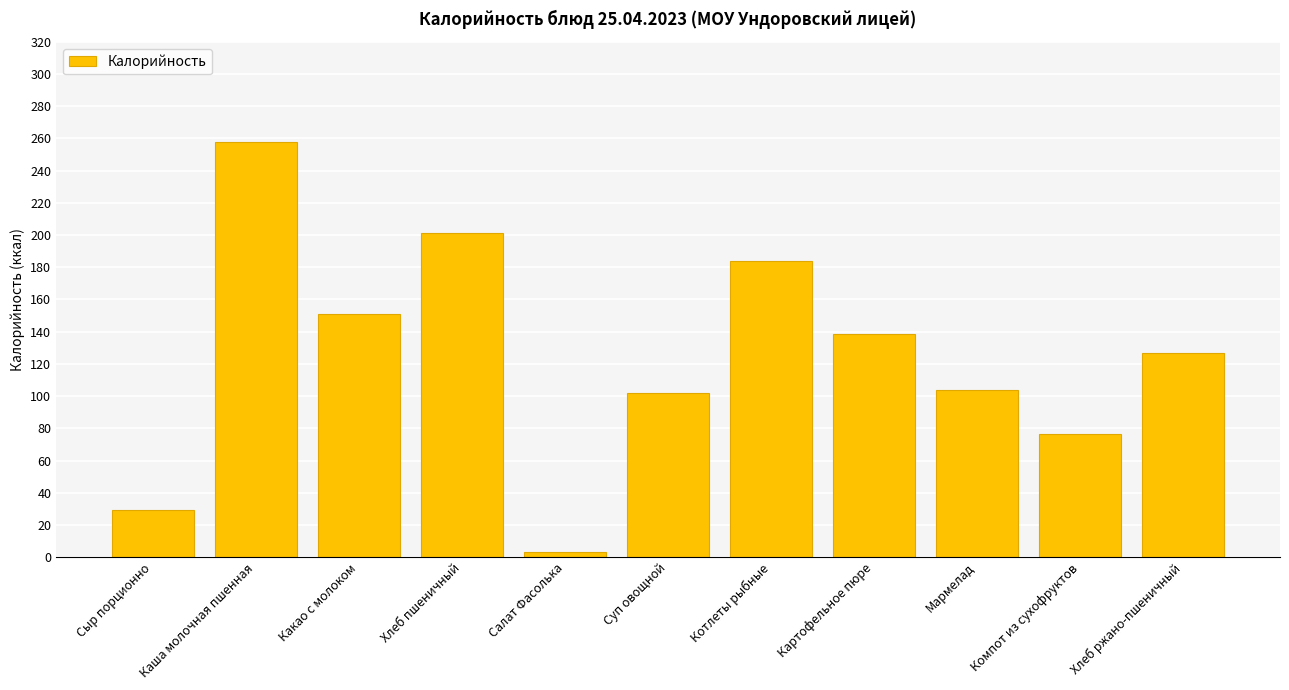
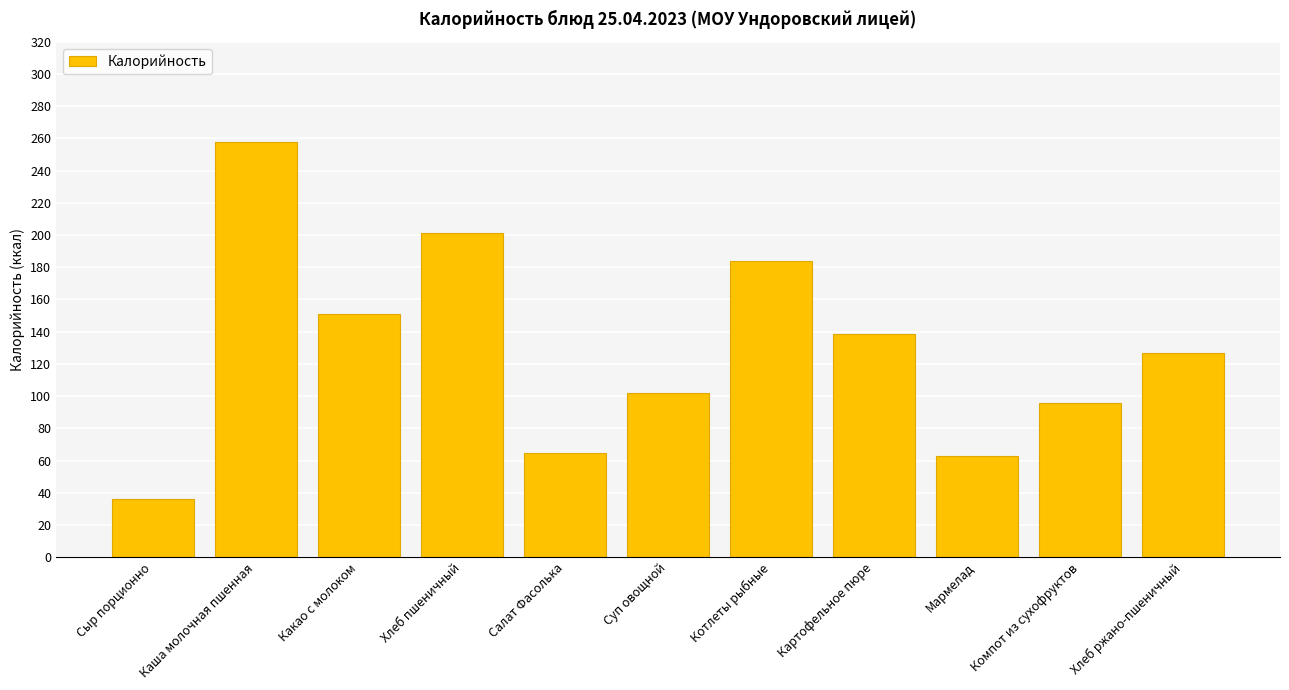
Сыр порционно: 29 -> 36
Салат Фасолька: 3 -> 64
Мармелад: 104 -> 63
Компот из сухофруктов: 77 -> 96
